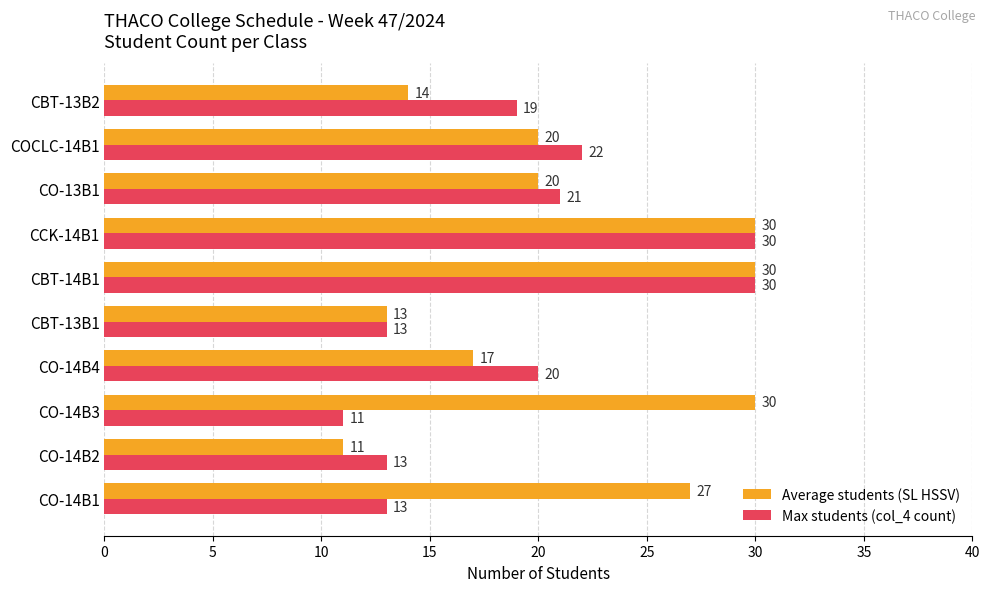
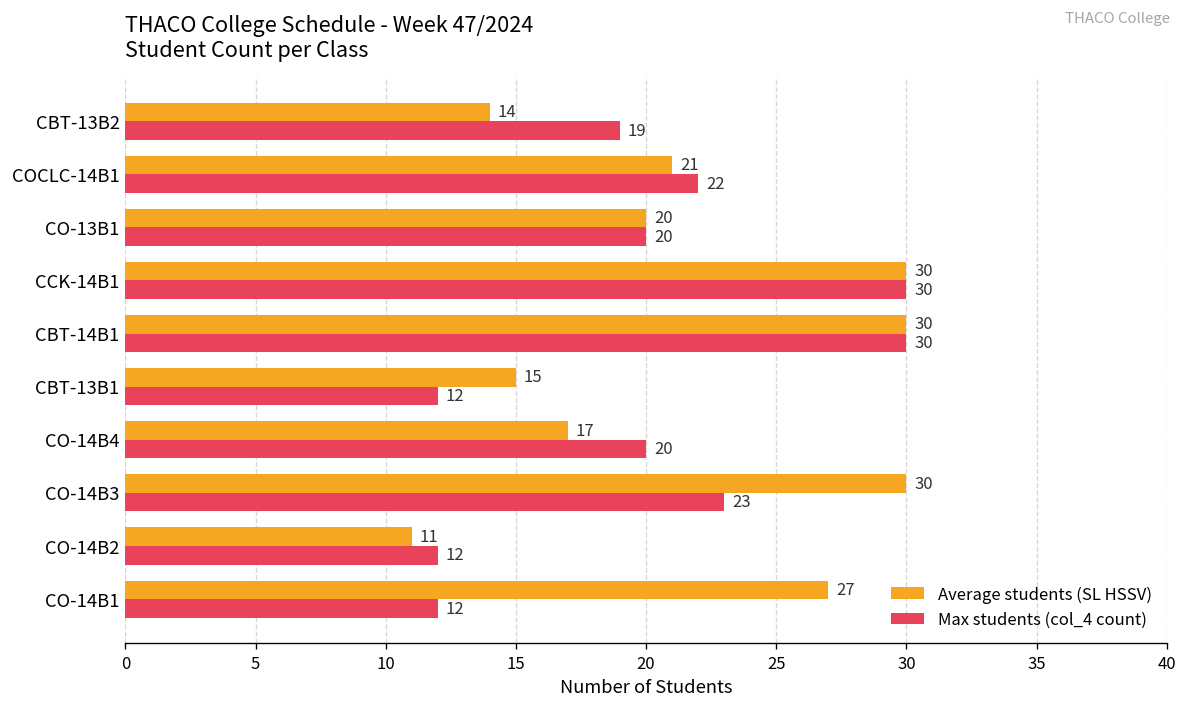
Average students (SL HSSV), COCLC-14B1: 20 -> 21
Max students (col_4 count), CO-13B1: 21 -> 20
Average students (SL HSSV), CBT-13B1: 13 -> 15
Max students (col_4 count), CBT-13B1: 13 -> 12
Max students (col_4 count), CO-14B3: 11 -> 23
Max students (col_4 count), CO-14B2: 13 -> 12
Max students (col_4 count), CO-14B1: 13 -> 12
